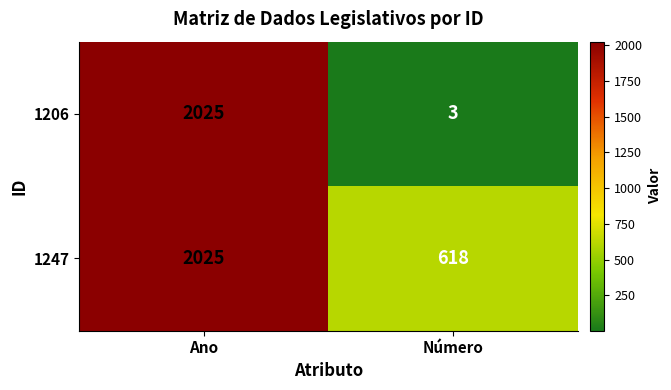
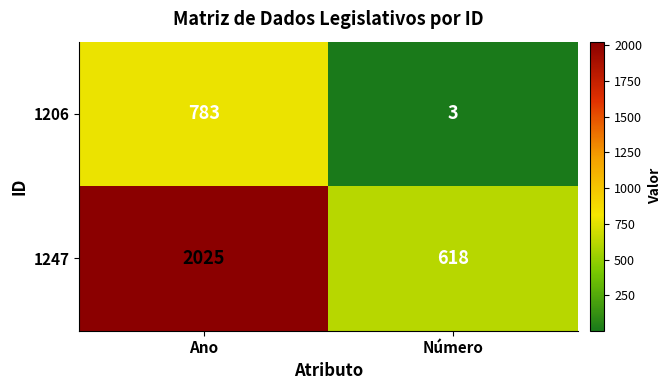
1206, Ano: 2025 -> 783
